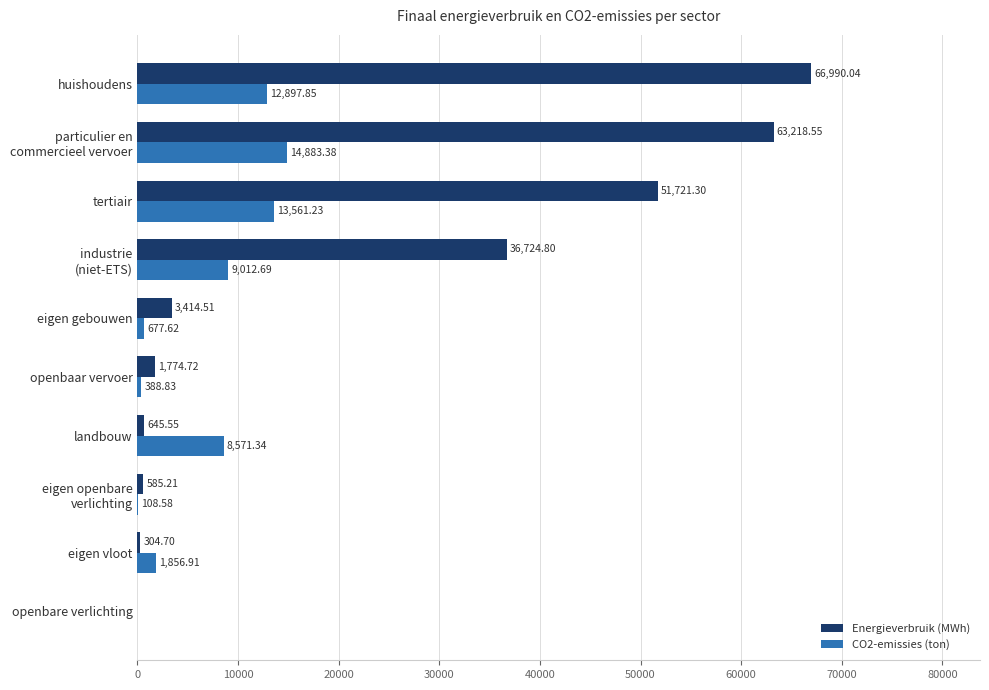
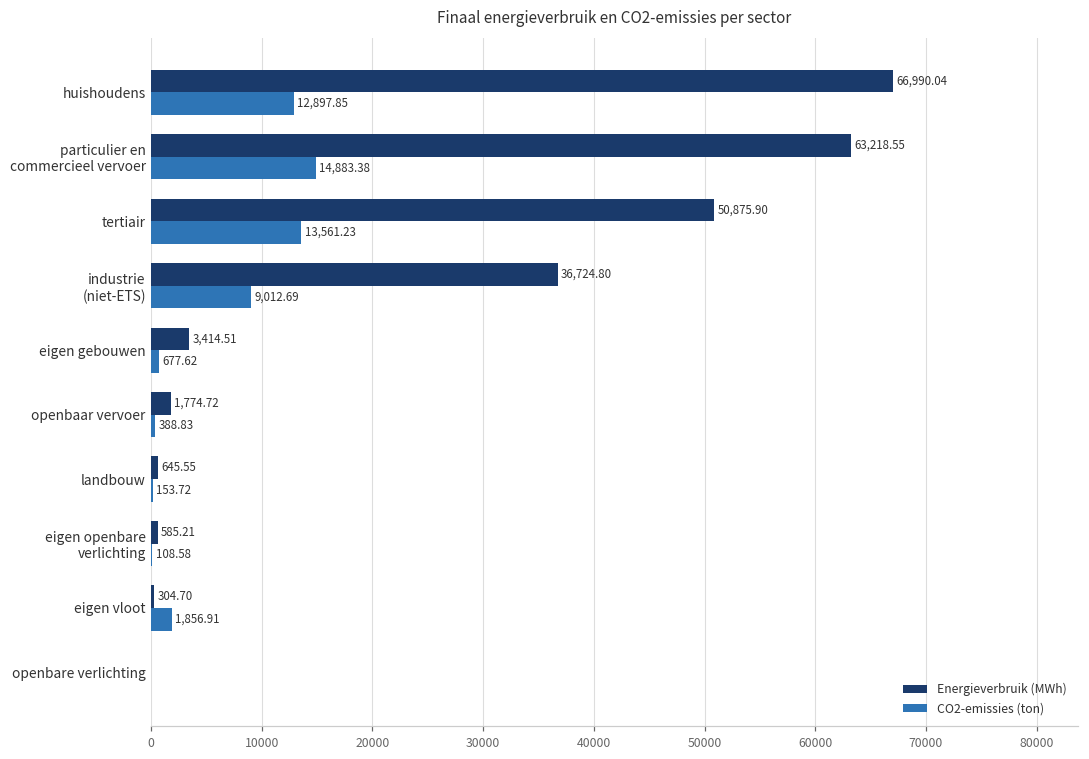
Energieverbruik (MWh), tertiair: 51,721.30 -> 50,875.90
CO2-emissies (ton), landbouw: 8,571.34 -> 153.72
